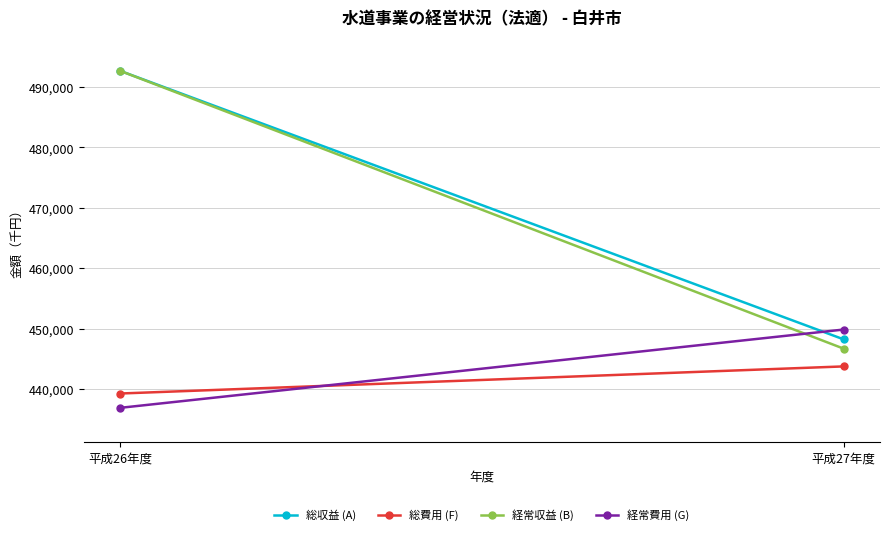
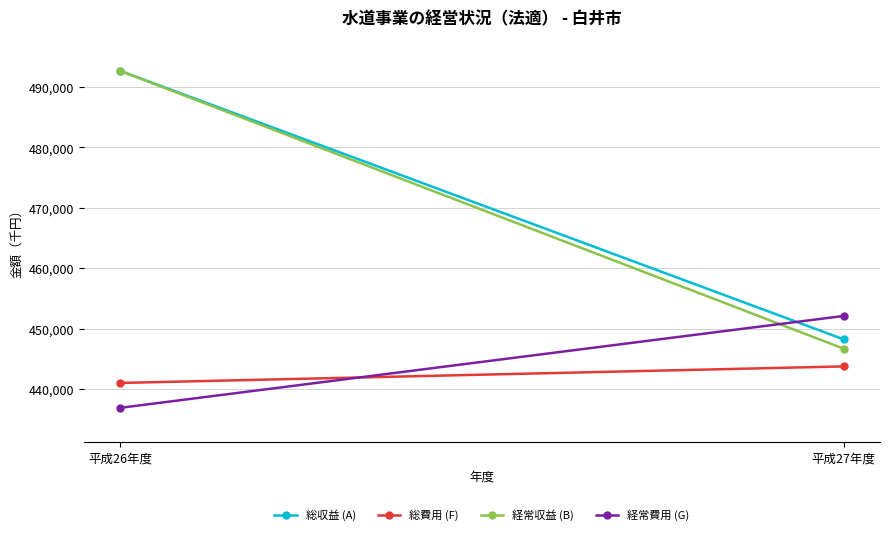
総費用 (F), 平成26年度: 439,000 -> 441,000
経常費用 (G), 平成27年度: 450,000 -> 452,000
